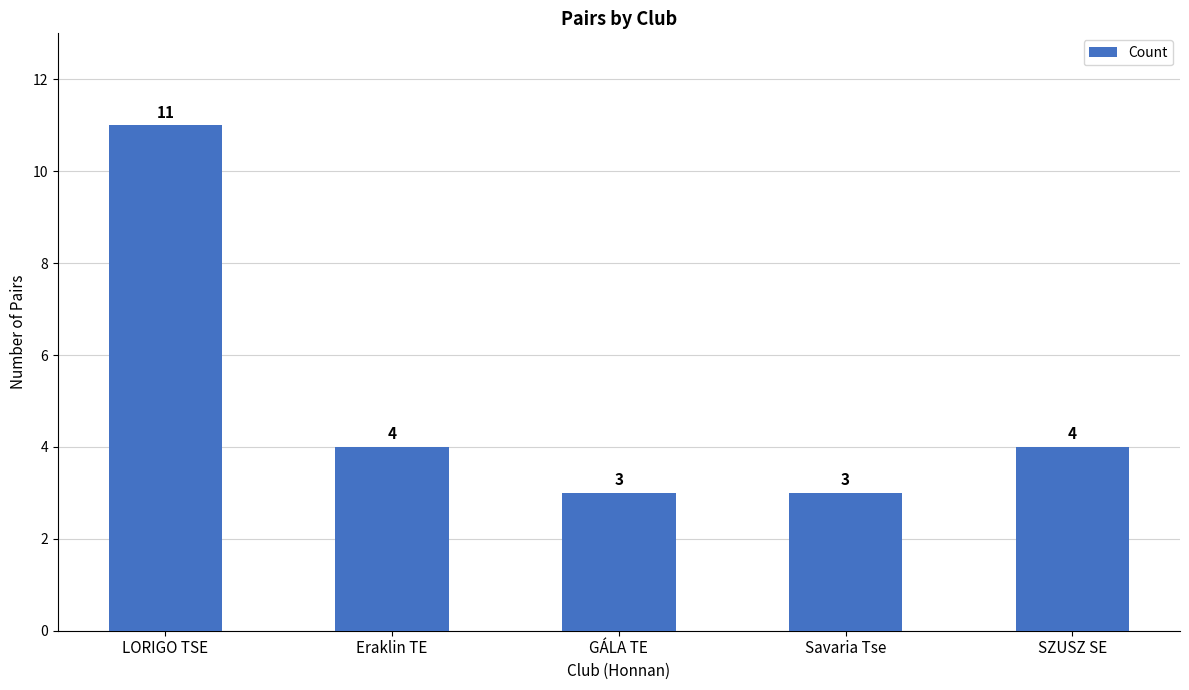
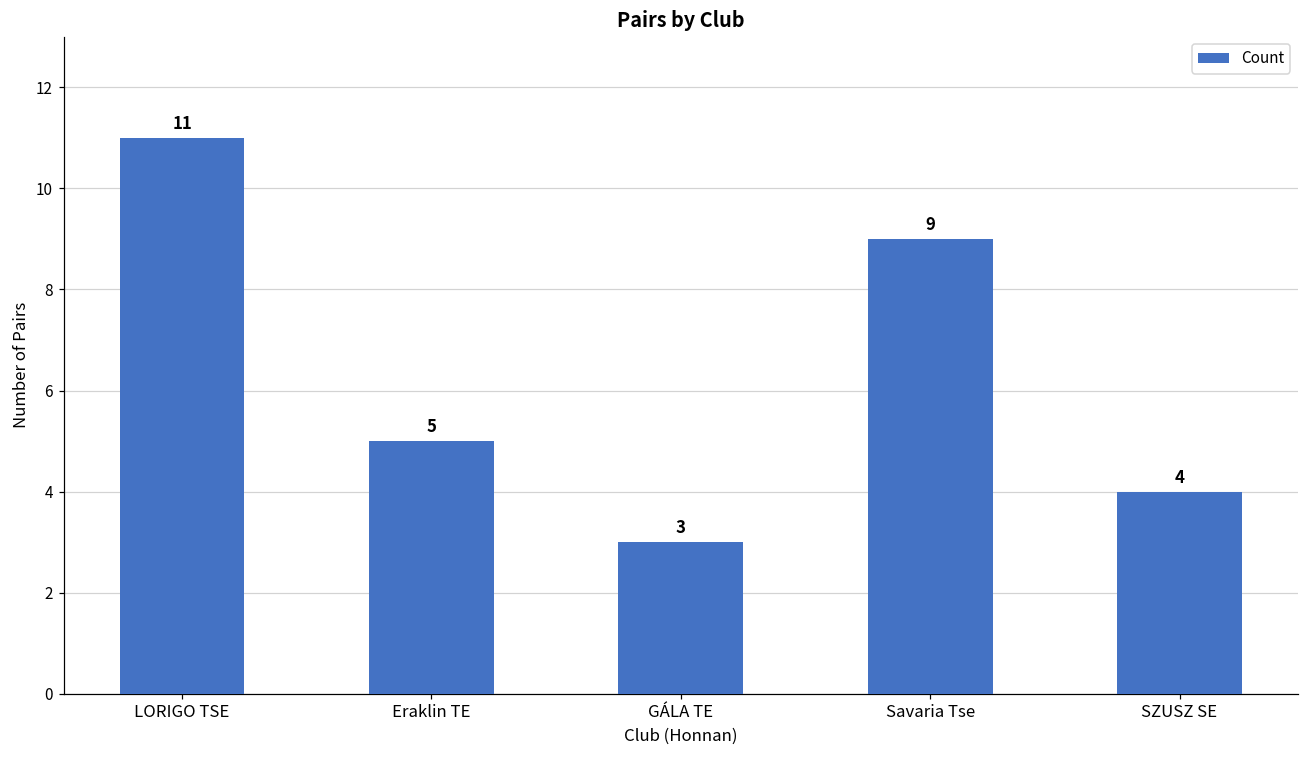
Eraklin TE: 4 -> 5
Savaria Tse: 3 -> 9
